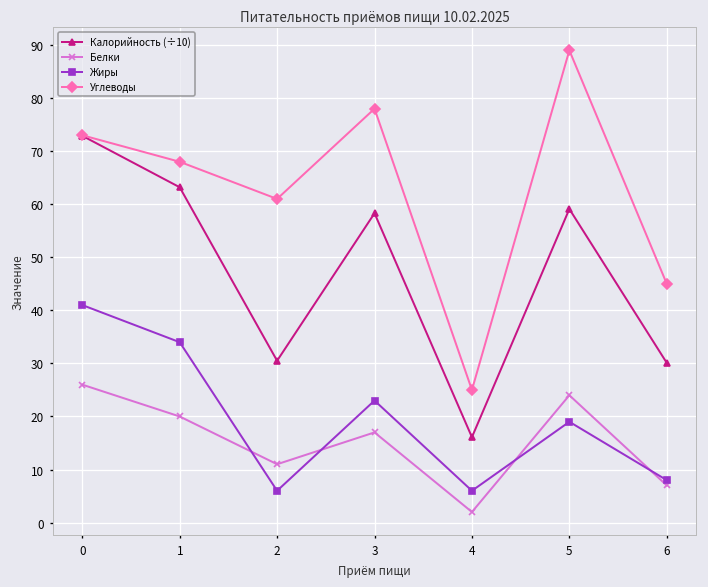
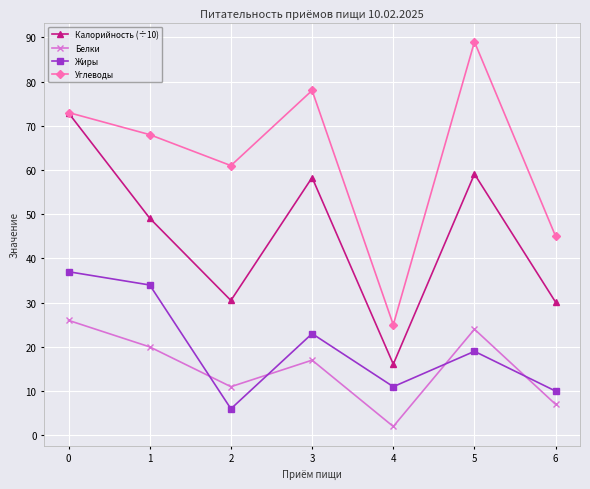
Жиры, 0: 41 -> 37
Калорийность (÷10), 1: 63 -> 49
Жиры, 4: 6 -> 11
Жиры, 6: 8 -> 10
